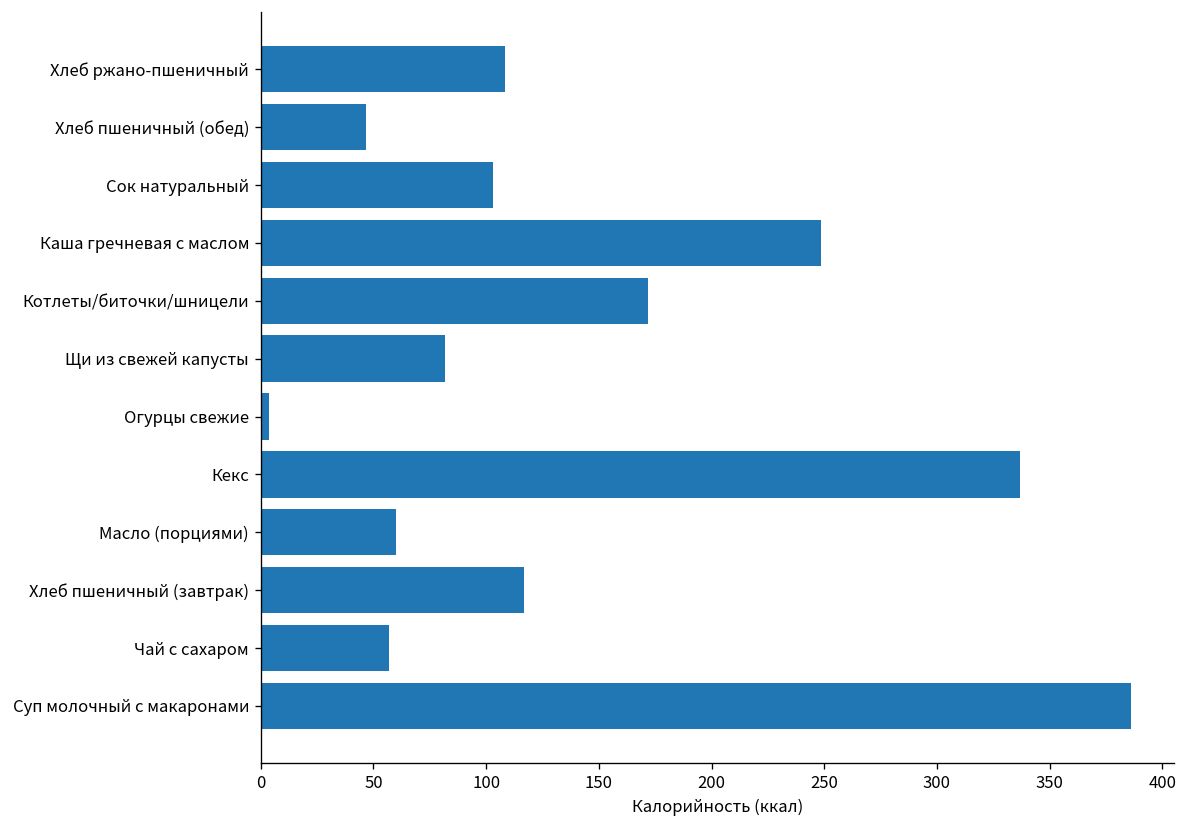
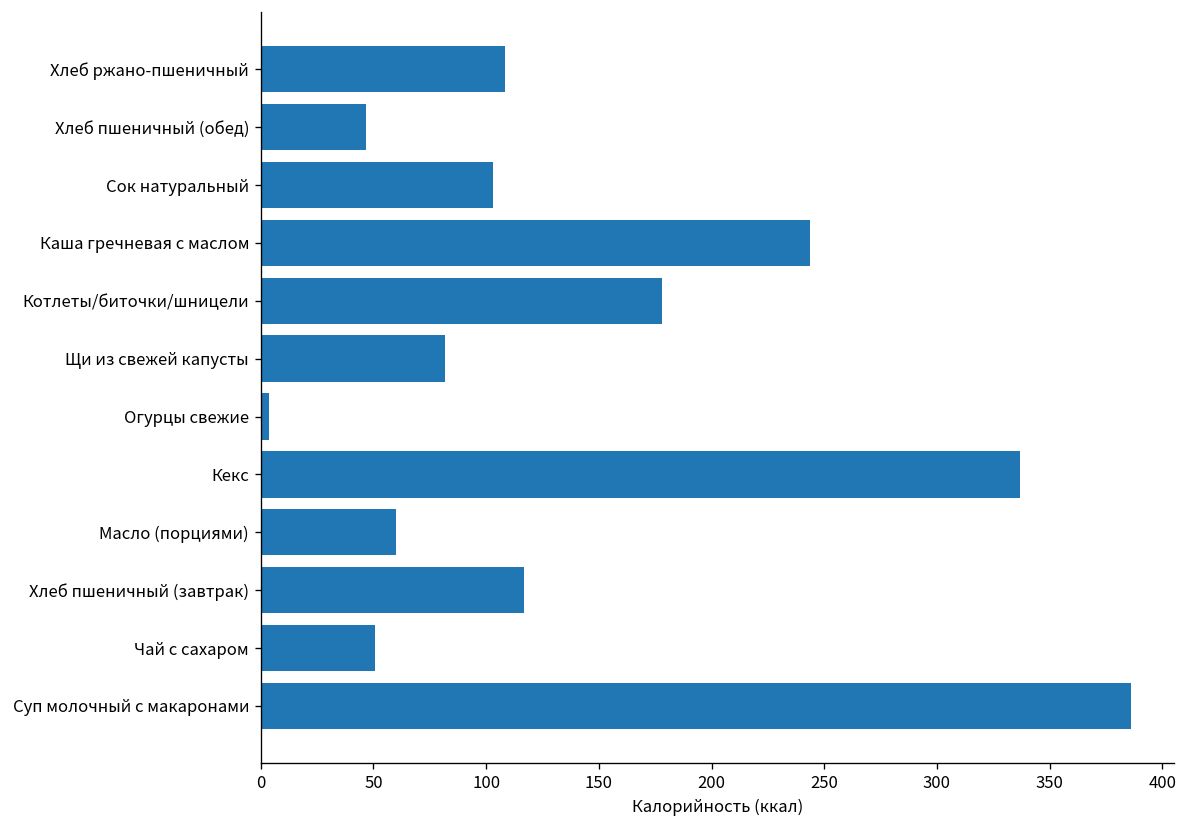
Каша гречневая с маслом: 249 -> 244
Котлеты/биточки/шницели: 172 -> 178
Чай с сахаром: 57 -> 51
